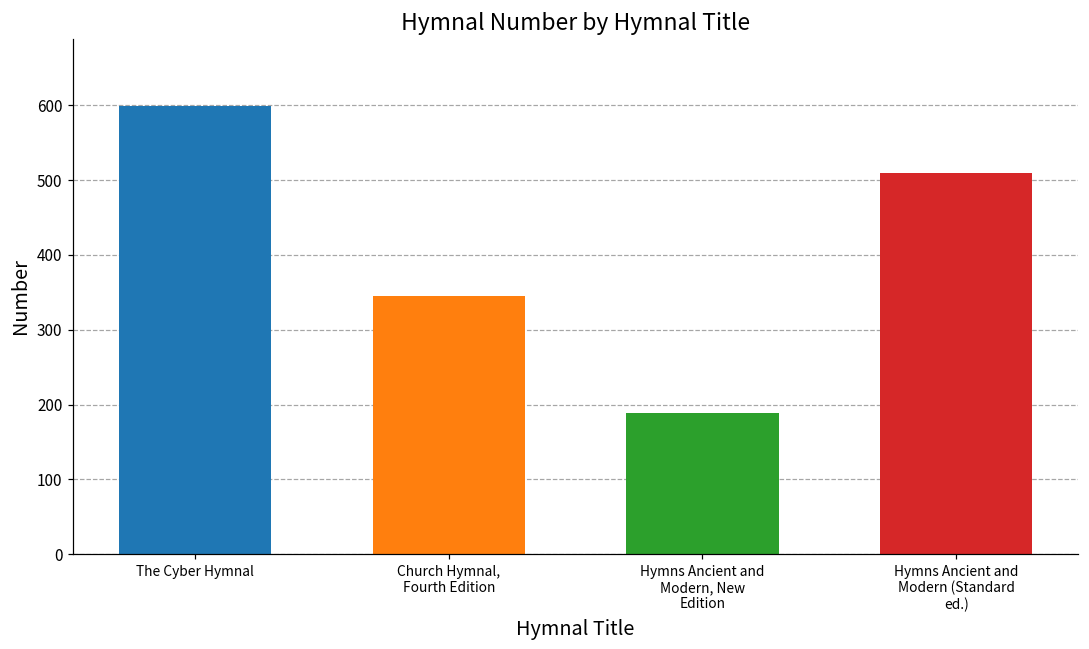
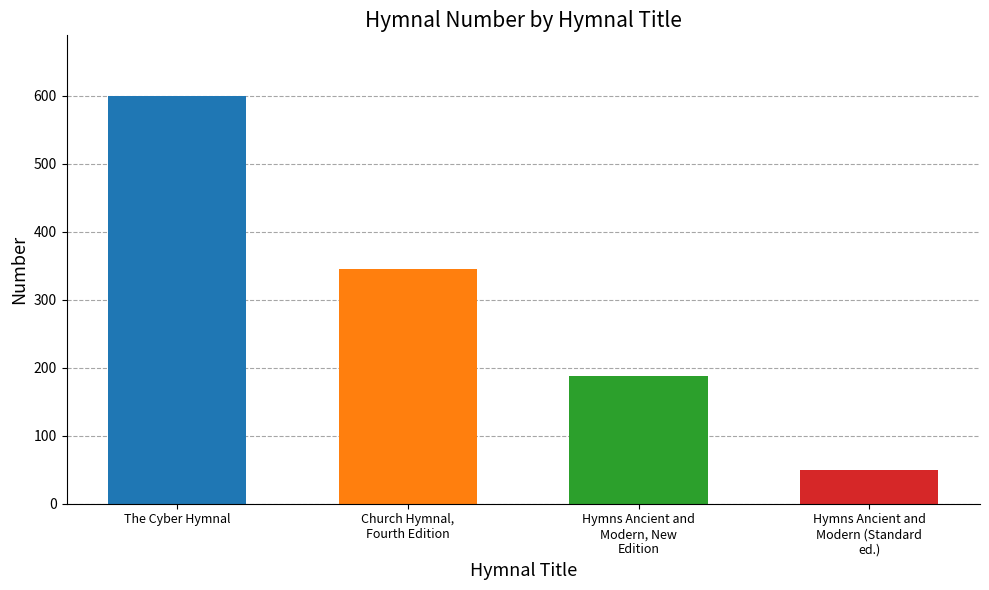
Hymns Ancient and Modern (Standard ed.): 510 -> 50
